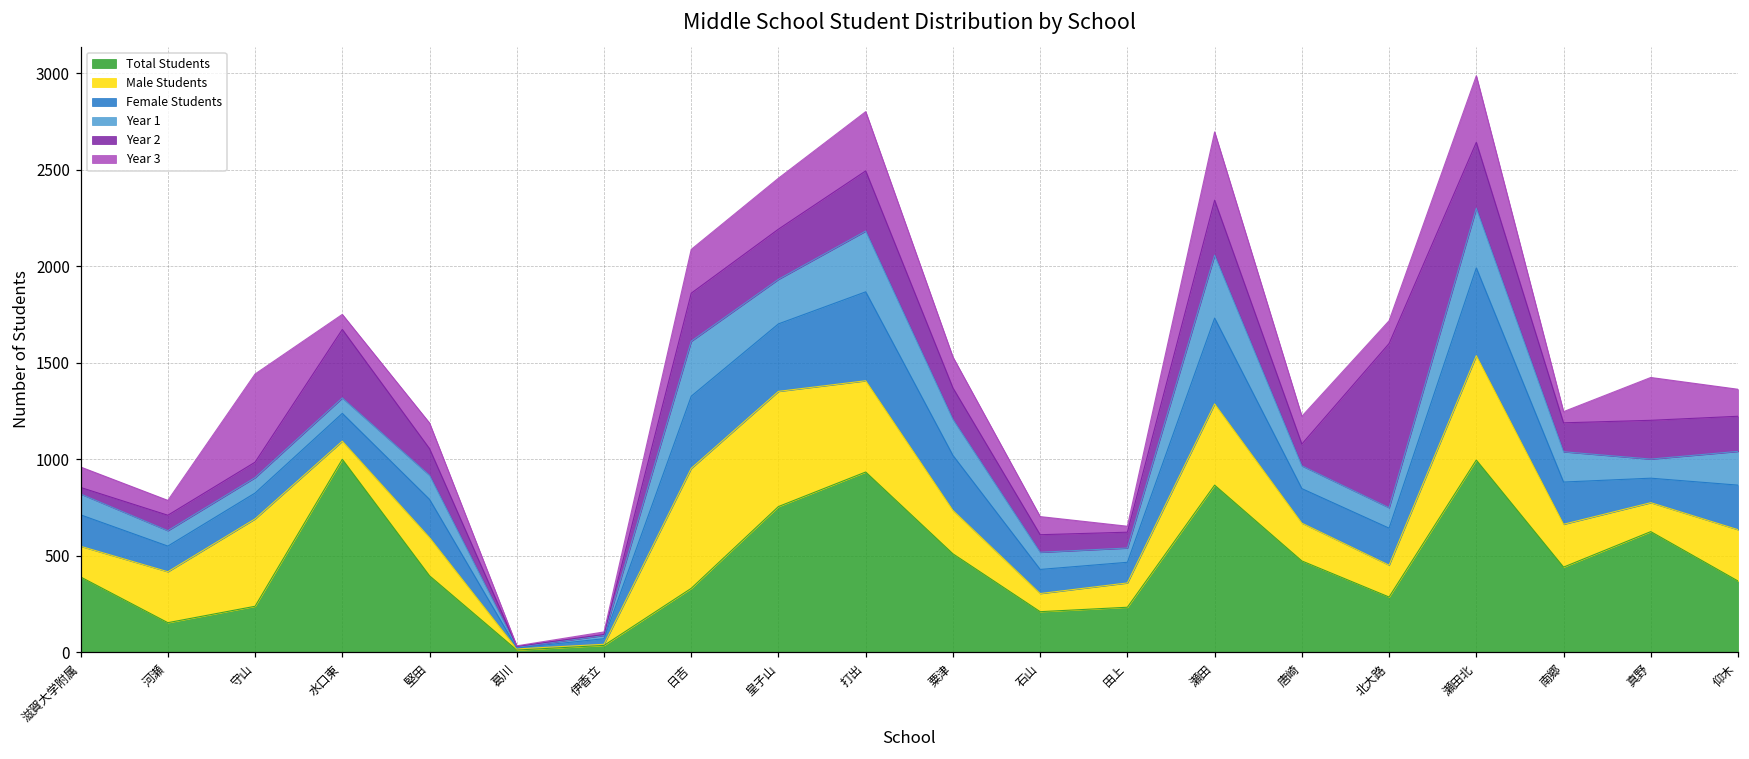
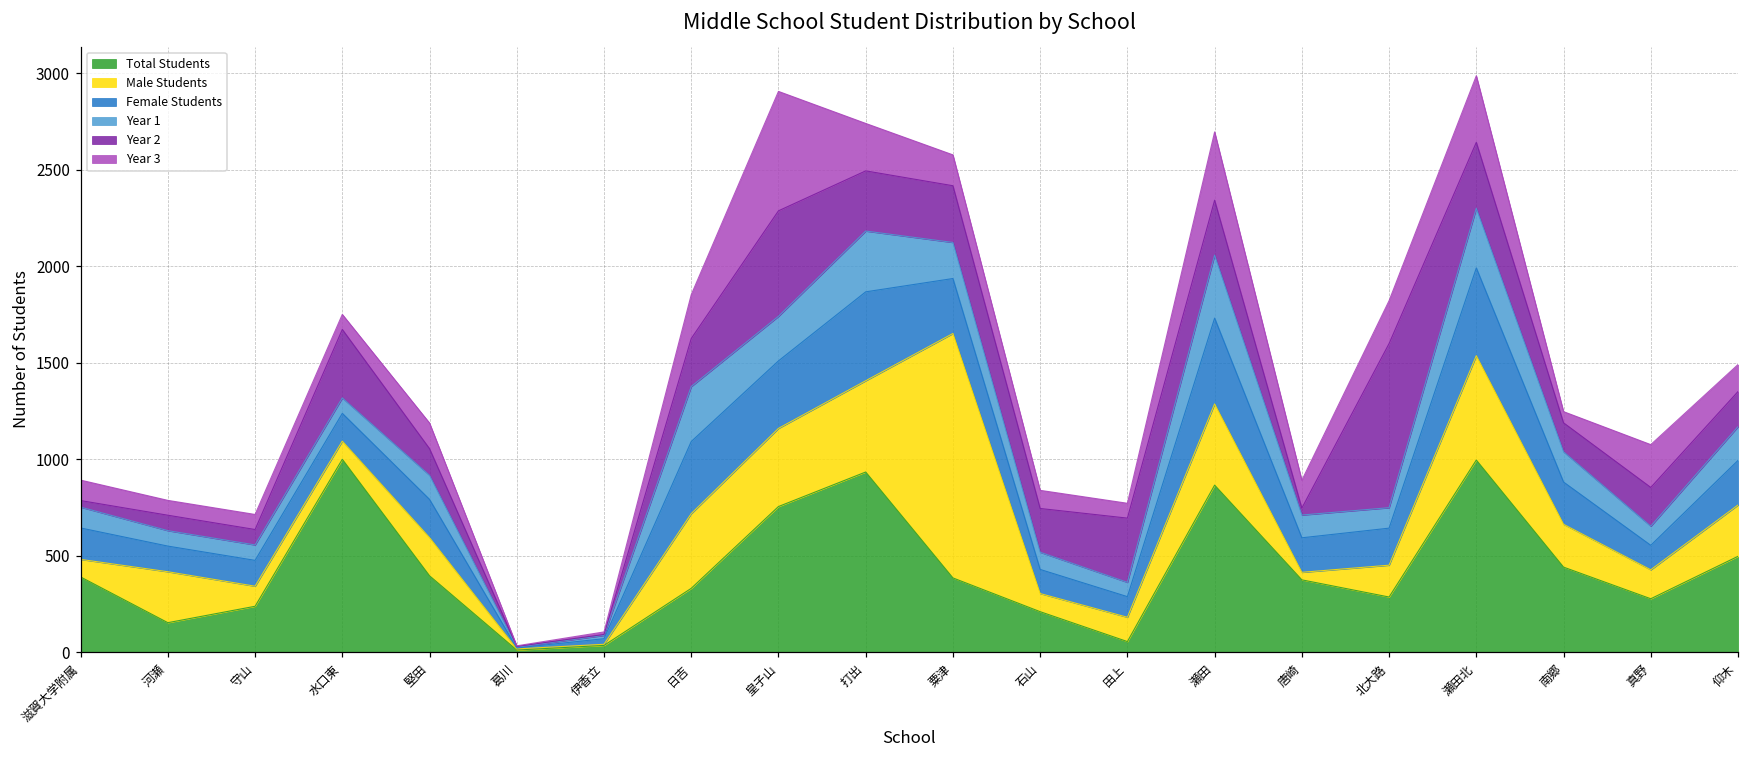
Male Students, 滋賀大学附属: 160 -> 90
Male Students, 守山: 450 -> 100
Year 3, 守山: 460 -> 80
Male Students, 日吉: 620 -> 390
Male Students, 皇子山: 600 -> 410
Year 2, 皇子山: 260 -> 550
Year 3, 皇子山: 260 -> 620
Year 3, 打出: 310 -> 250
Total Students, 粟津: 510 -> 390
Male Students, 粟津: 230 -> 1270
Year 2, 粟津: 160 -> 290
Year 2, 石山: 90 -> 230
Total Students, 田上: 230 -> 60
Year 2, 田上: 80 -> 330
Year 3, 田上: 30 -> 80
Total Students, 唐崎: 470 -> 380
Male Students, 唐崎: 200 -> 40
Year 2, 唐崎: 110 -> 40
Year 3, 北大路: 120 -> 220
Total Students, 真野: 630 -> 280
Total Students, 仰木: 370 -> 500
